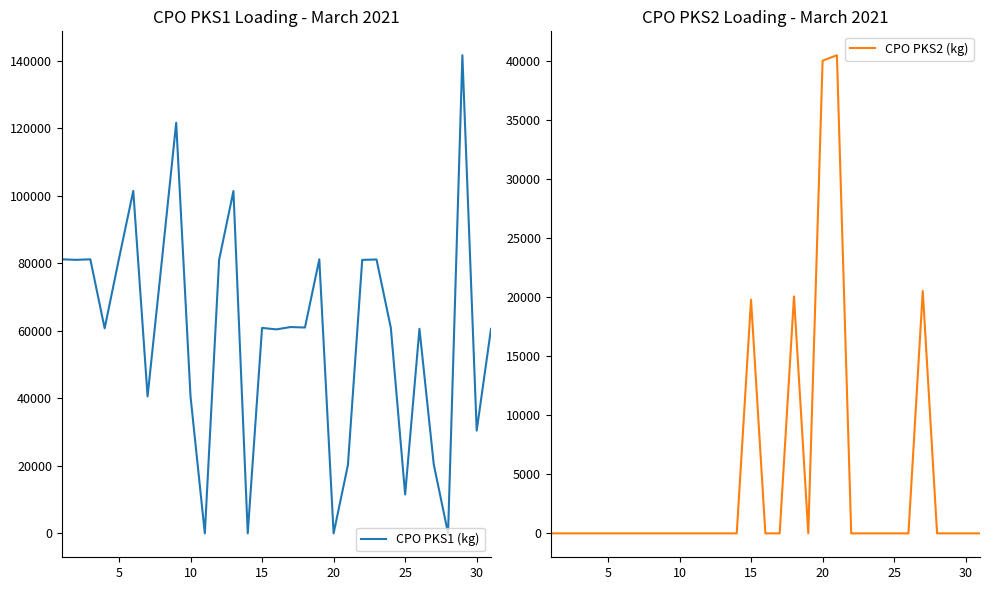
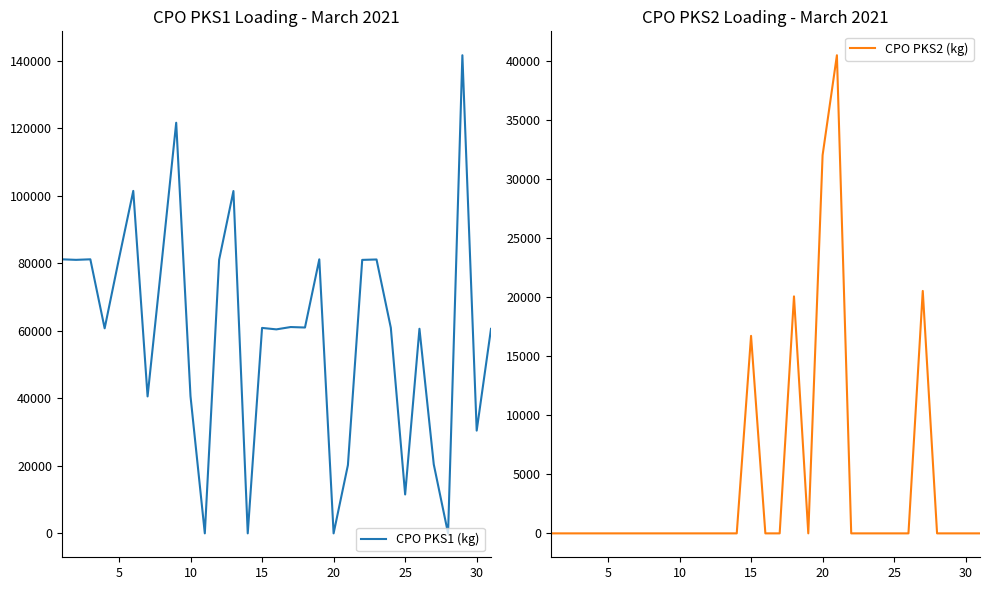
CPO PKS2 Loading - March 2021, 15: 19800 -> 16700
CPO PKS2 Loading - March 2021, 20: 40000 -> 32000
